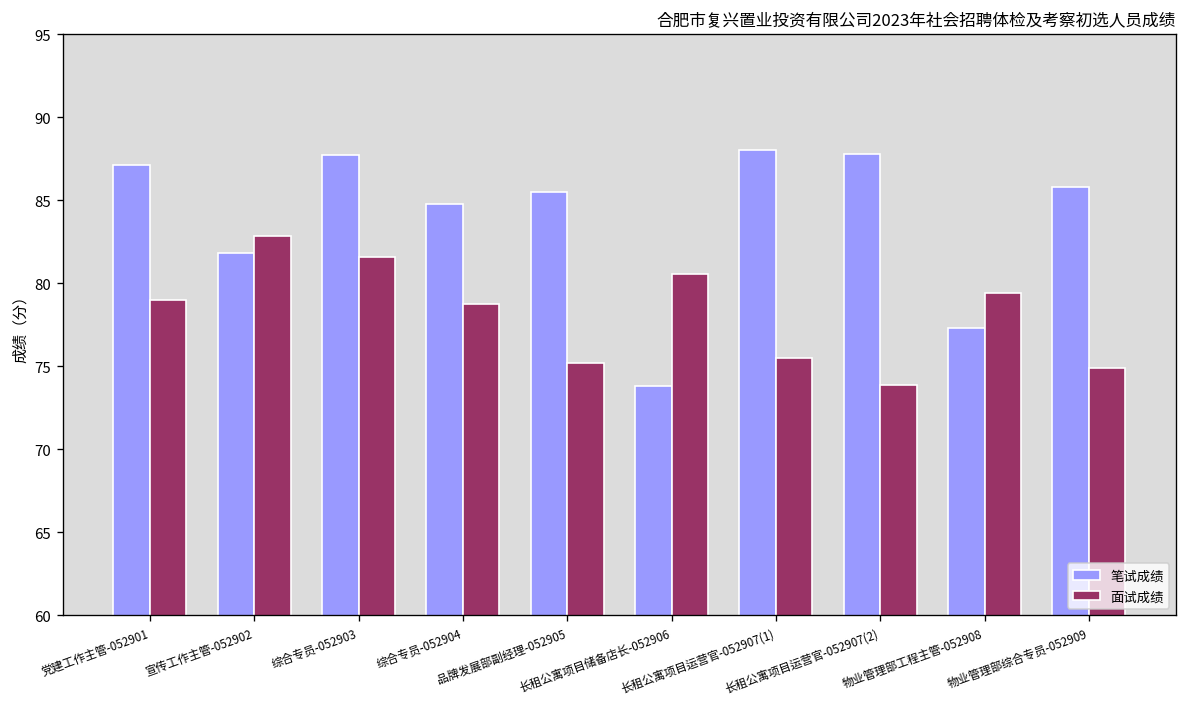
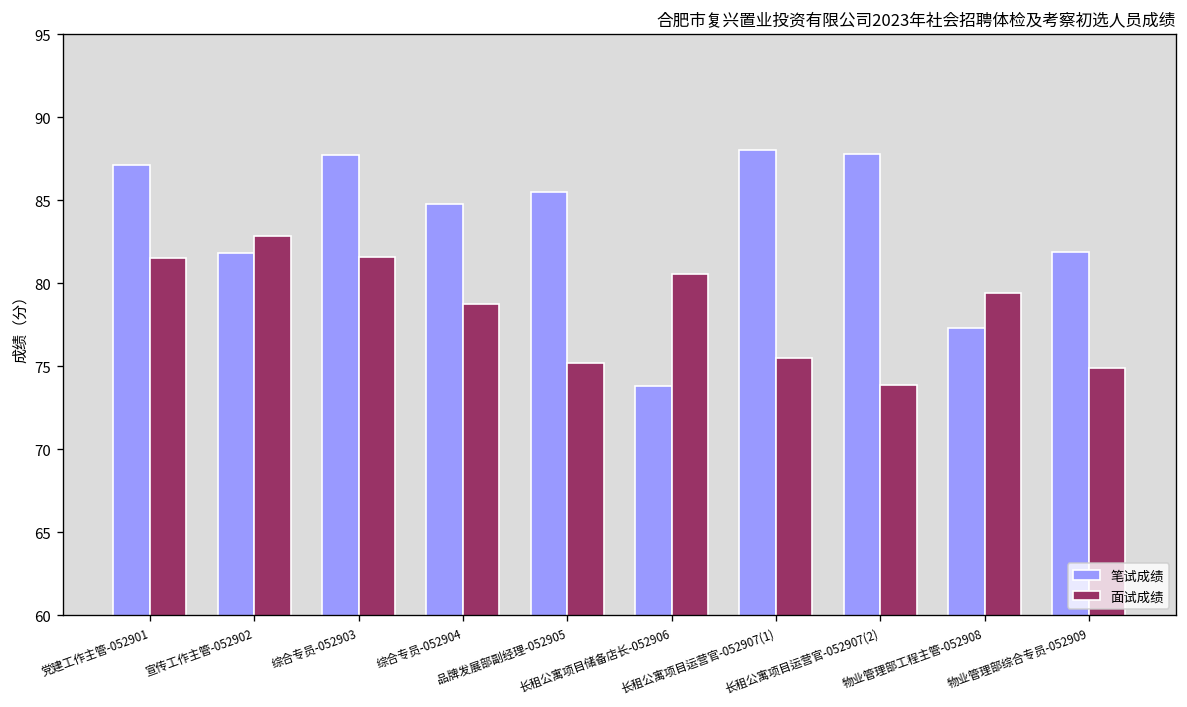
面试成绩, 党建工作主管-052901: 79.0 -> 81.6
笔试成绩, 物业管理部综合专员-052909: 85.8 -> 81.9
